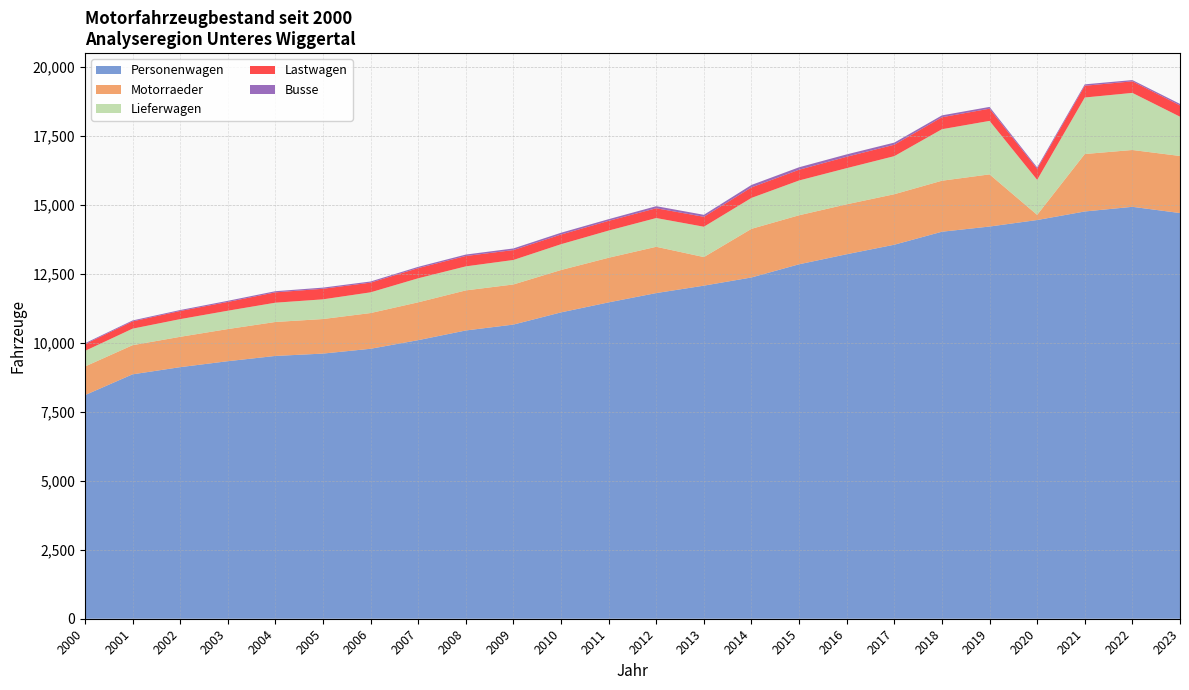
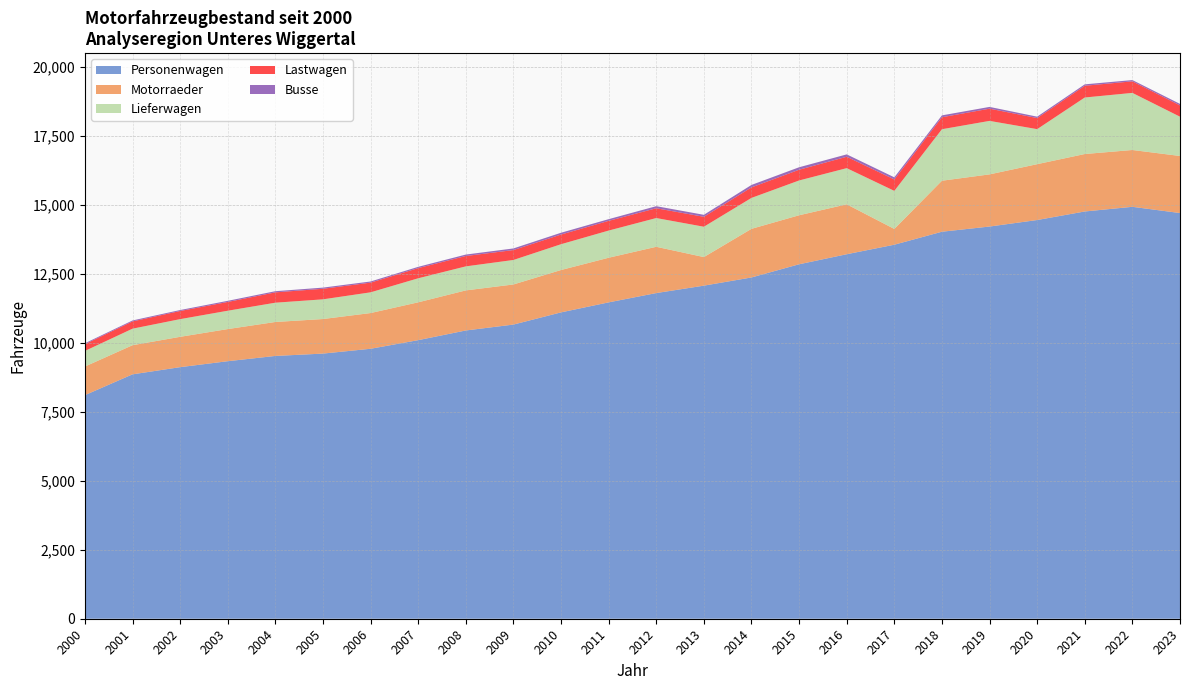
Motorraeder, 2017: 1,800 -> 600
Motorraeder, 2020: 200 -> 2,000
